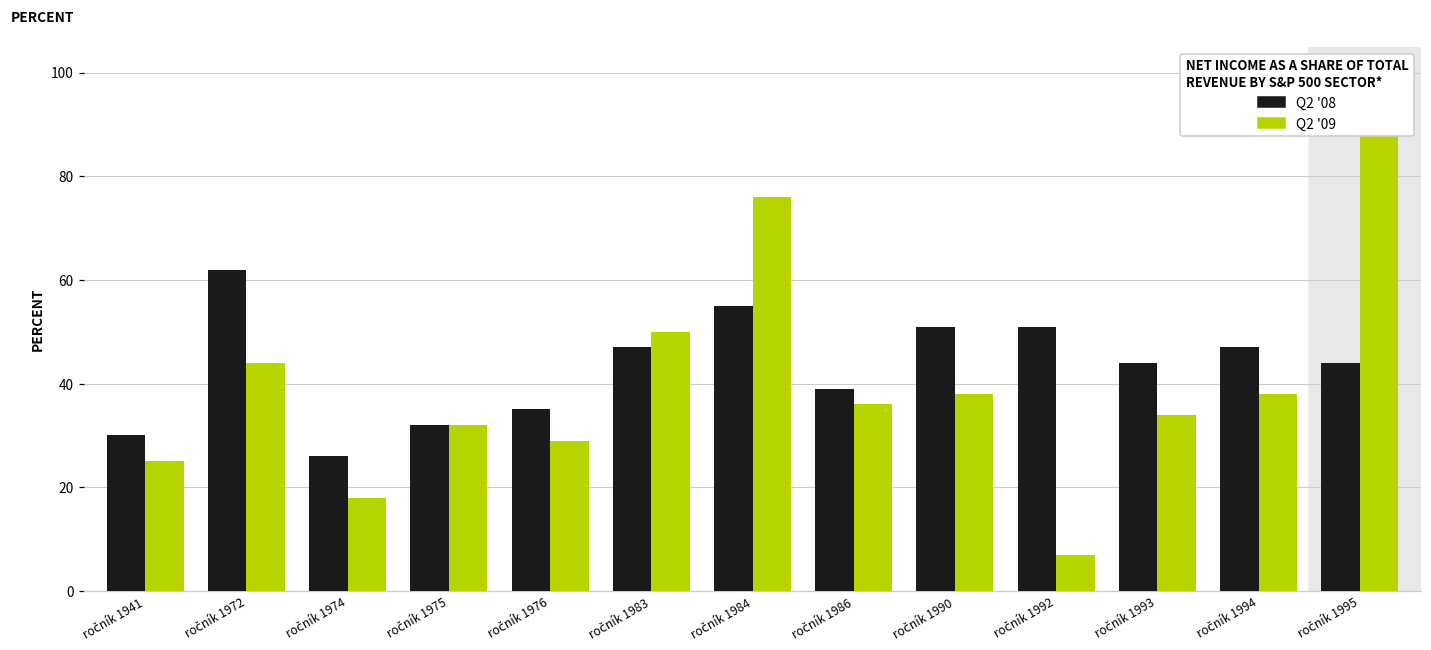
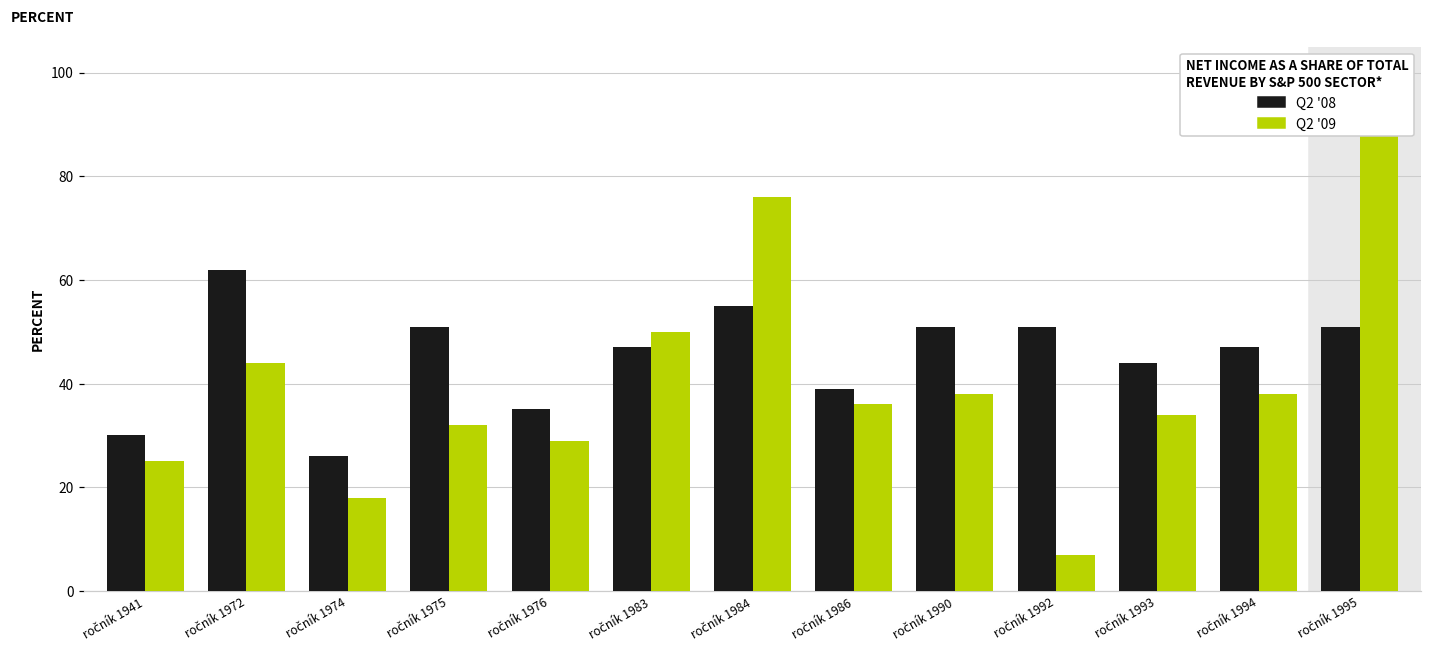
Q2 '08, ročník 1975: 32 -> 51
Q2 '08, ročník 1995: 44 -> 51
